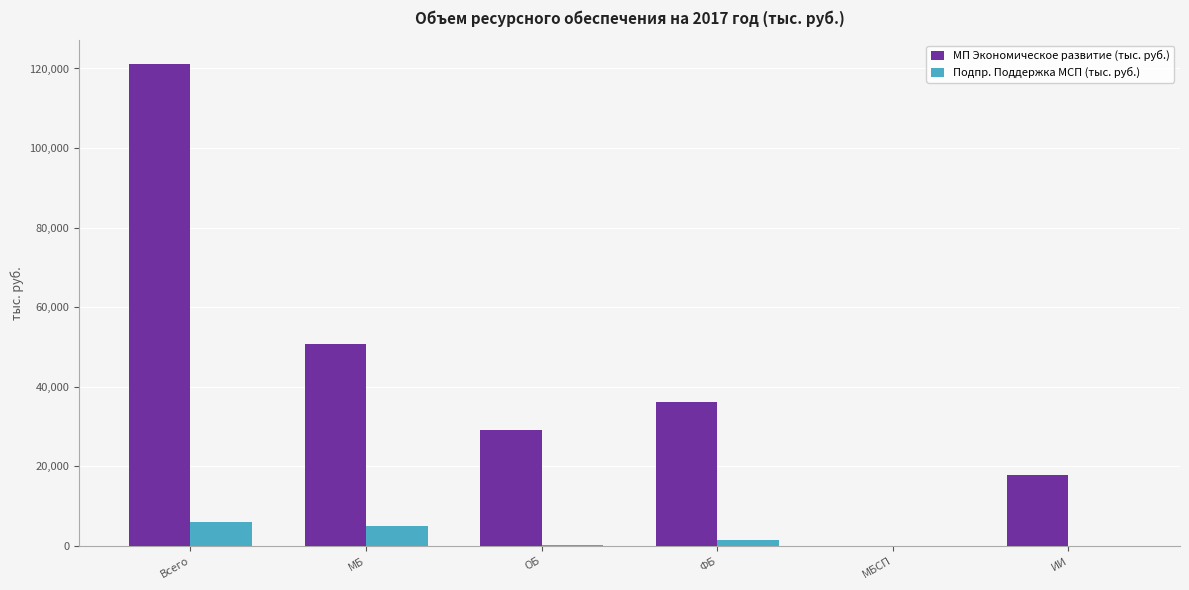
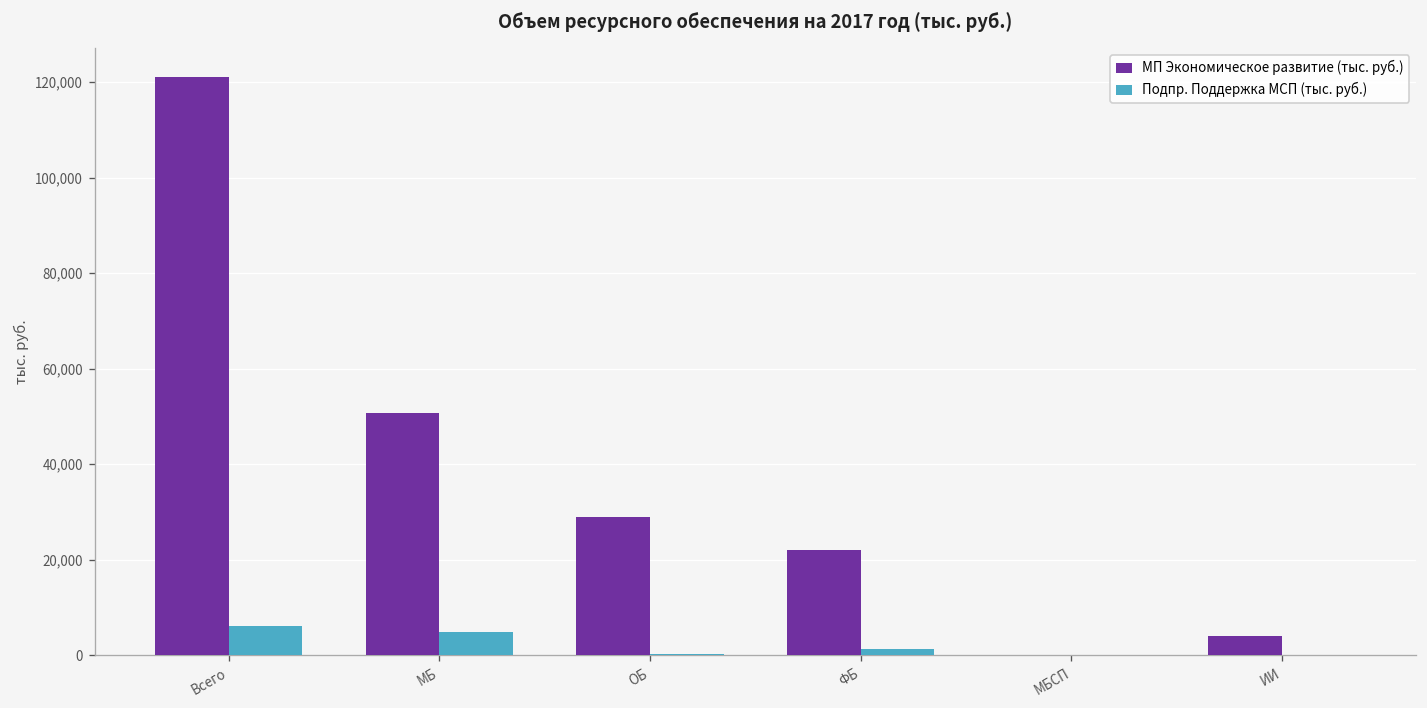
МП Экономическое развитие (тыс. руб.), ФБ: 36,000 -> 22,000
МП Экономическое развитие (тыс. руб.), ИИ: 18,000 -> 4,000
